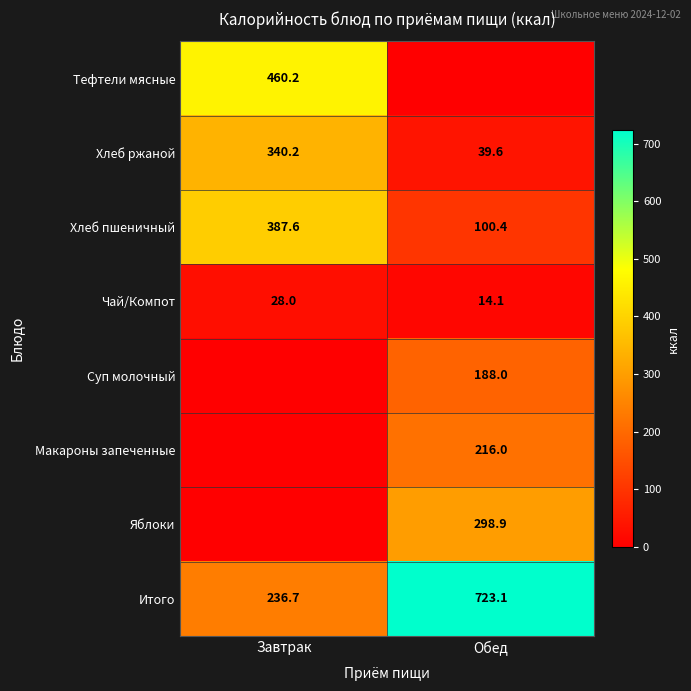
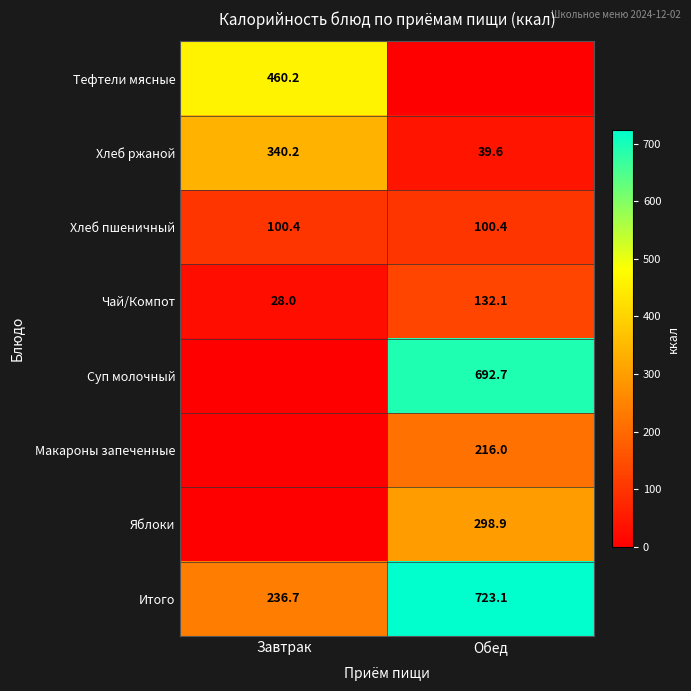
Хлеб пшеничный, Завтрак: 387.6 -> 100.4
Чай/Компот, Обед: 14.1 -> 132.1
Суп молочный, Обед: 188.0 -> 692.7
